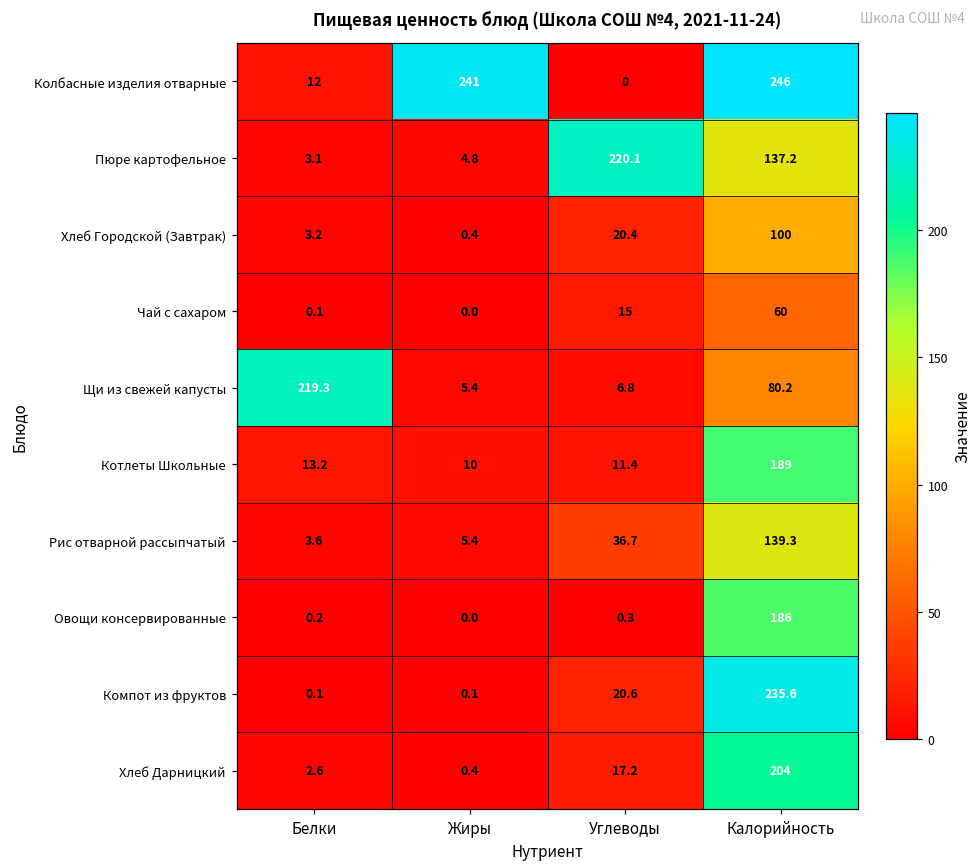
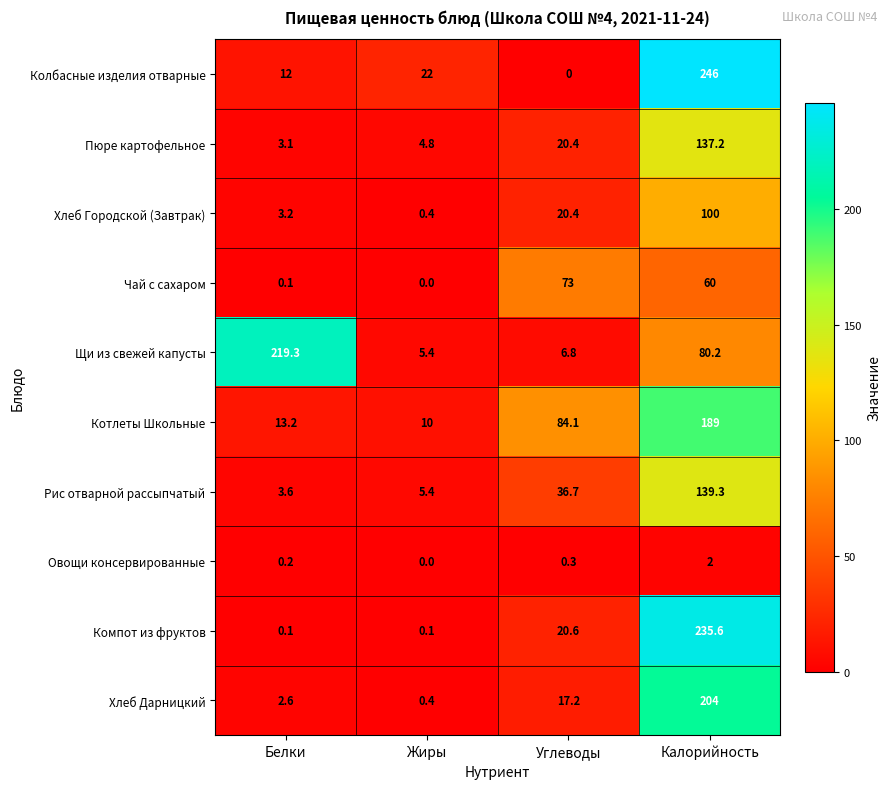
Колбасные изделия отварные, Жиры: 241 -> 22
Пюре картофельное, Углеводы: 220.1 -> 20.4
Чай с сахаром, Углеводы: 15 -> 73
Котлеты Школьные, Углеводы: 11.4 -> 84.1
Овощи консервированные, Калорийность: 186 -> 2
